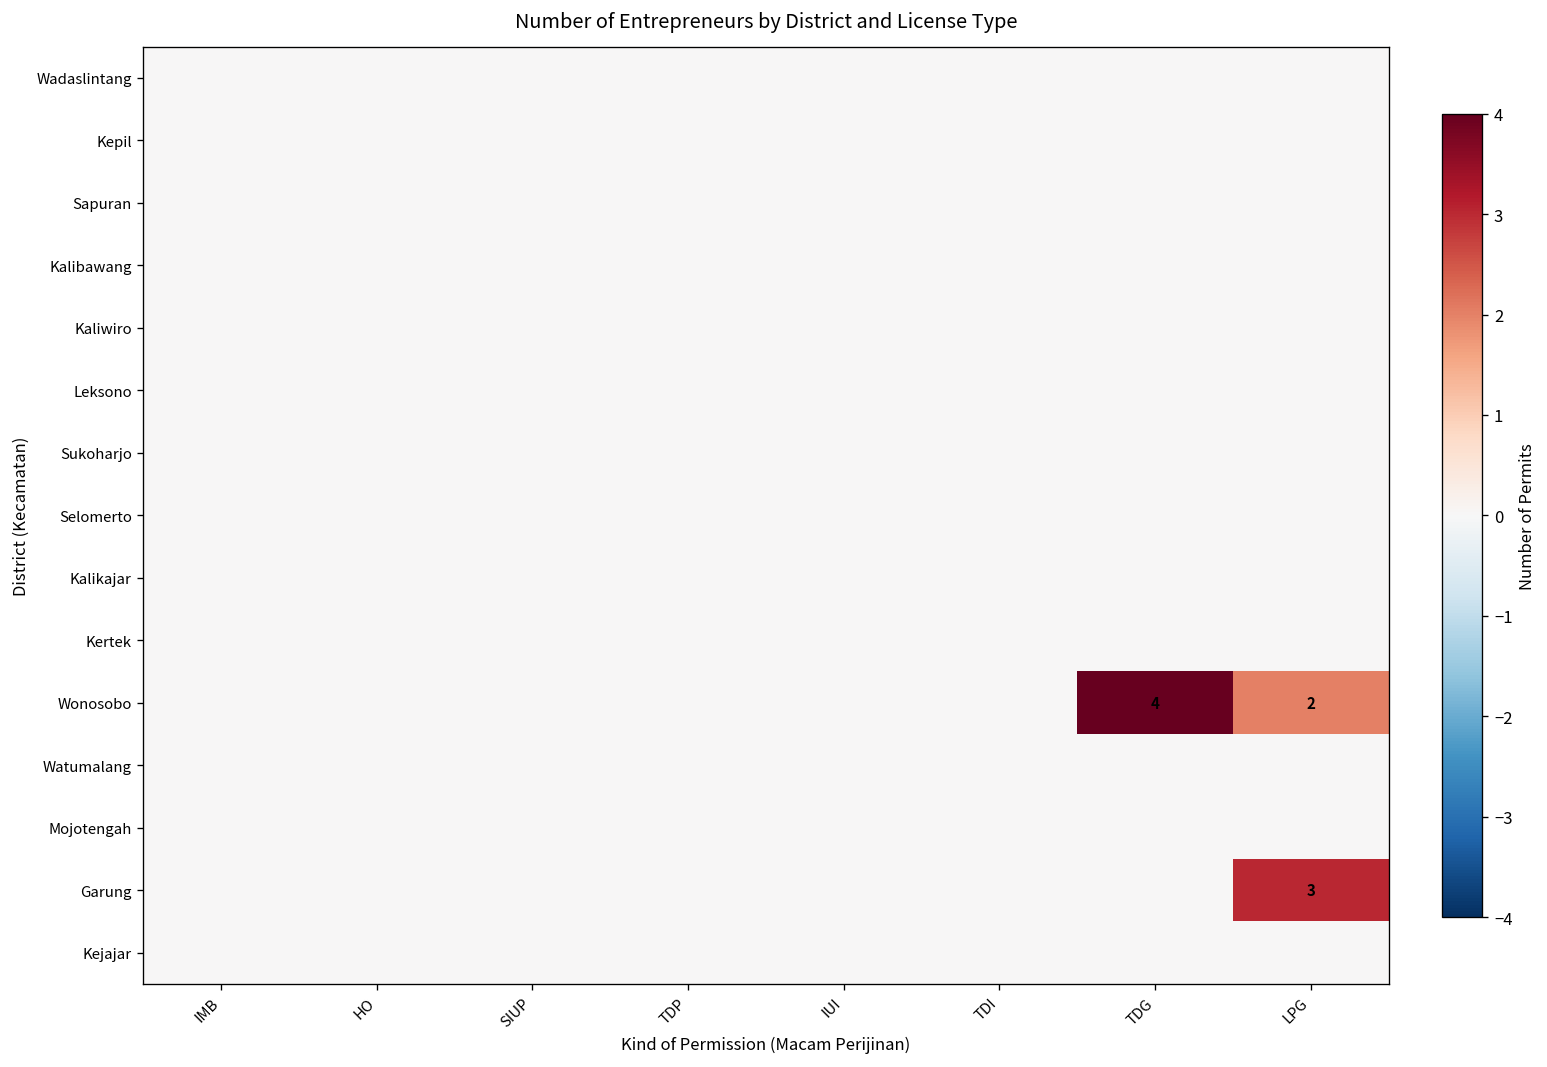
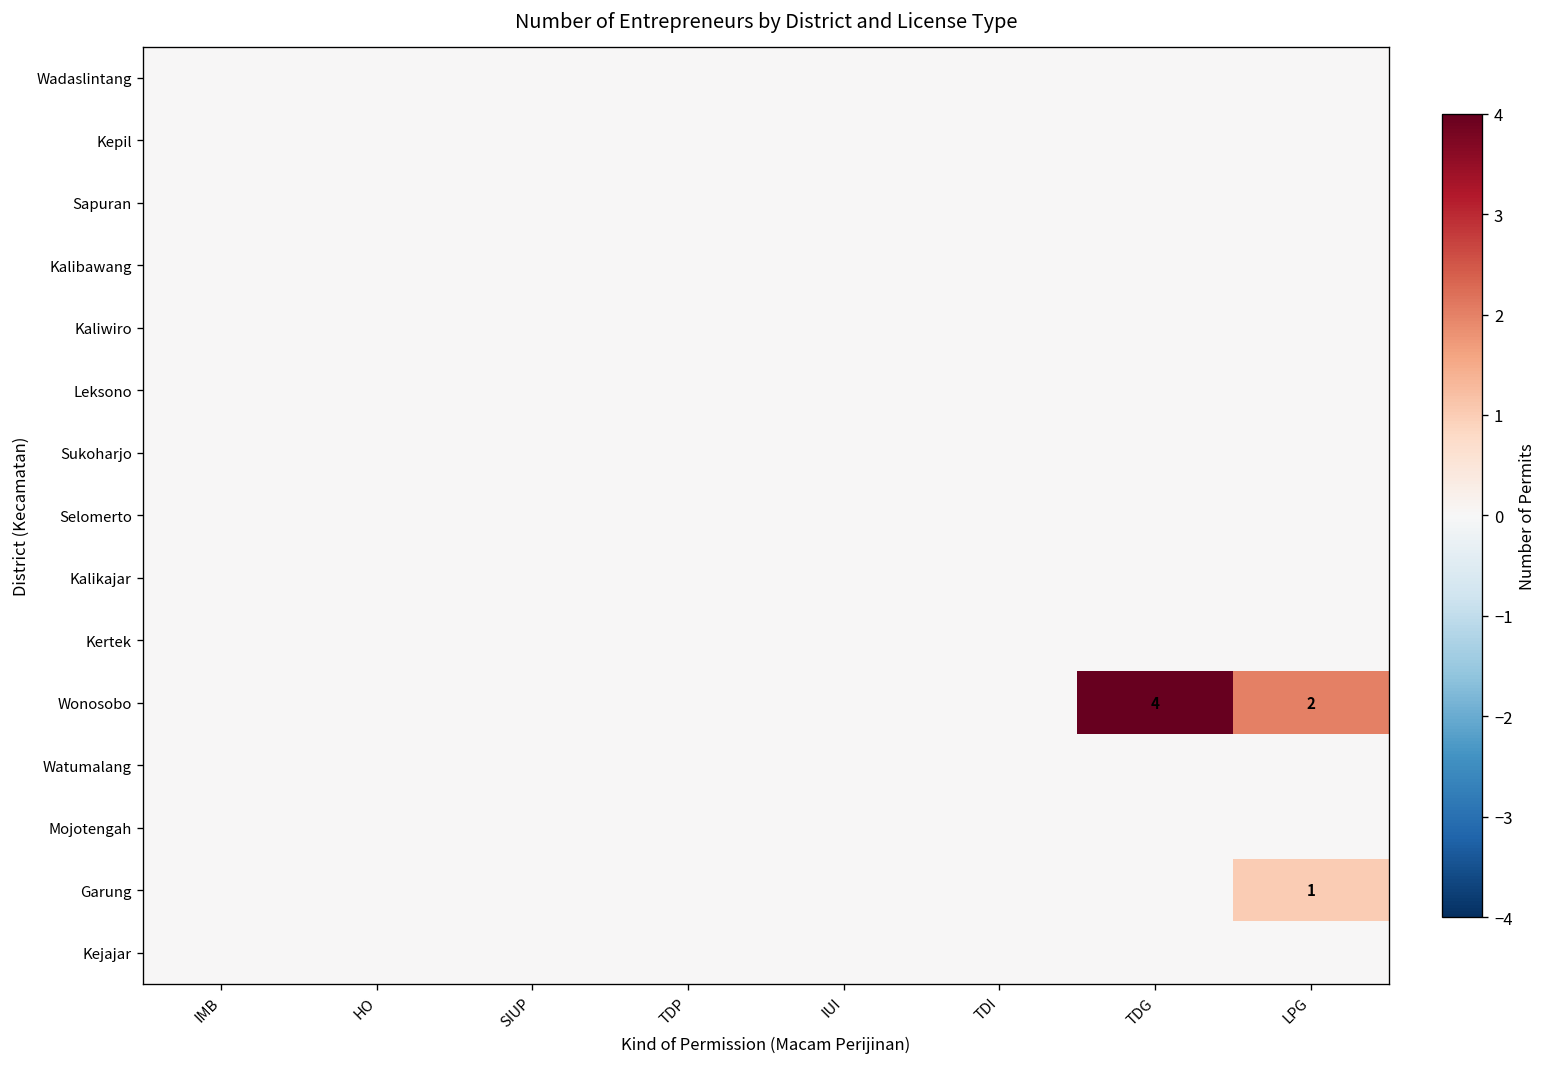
Garung, LPG: 3 -> 1
